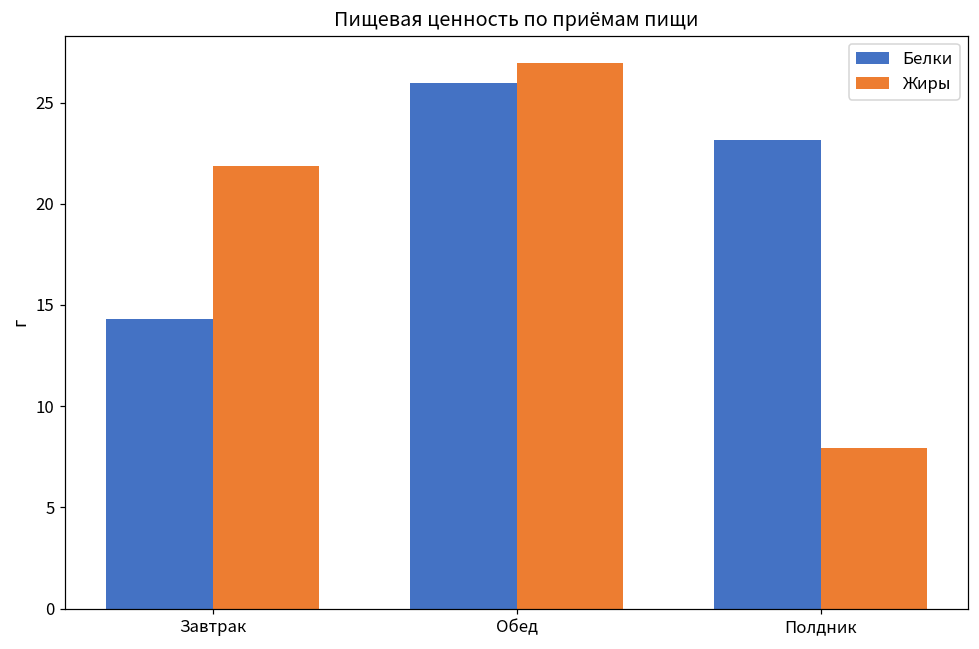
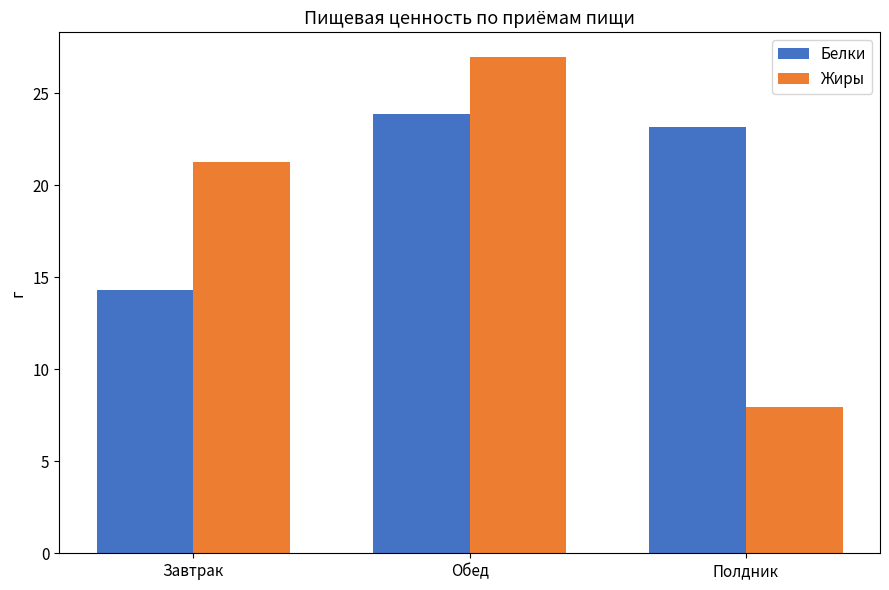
Жиры, Завтрак: 21.9 -> 21.3
Белки, Обед: 26.0 -> 23.9
